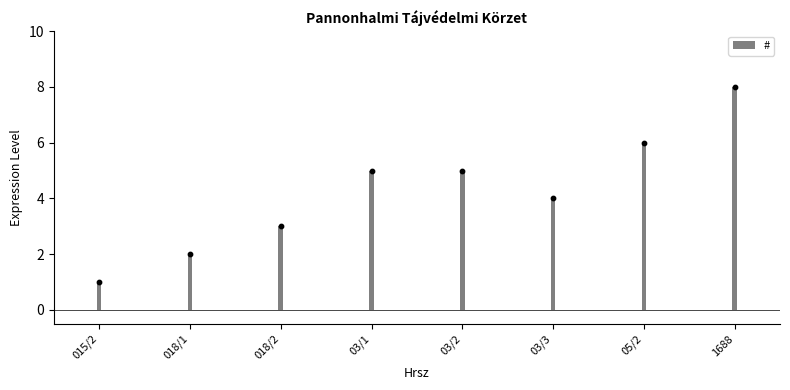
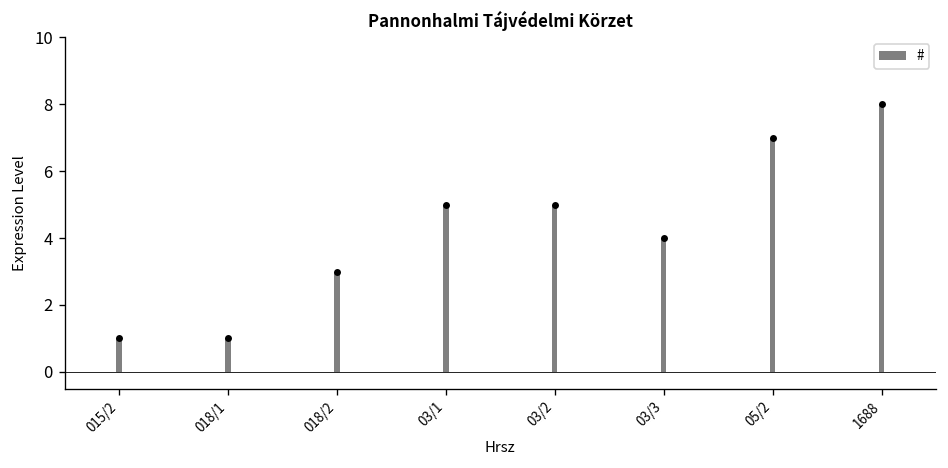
018/1: 2 -> 1
05/2: 6 -> 7
